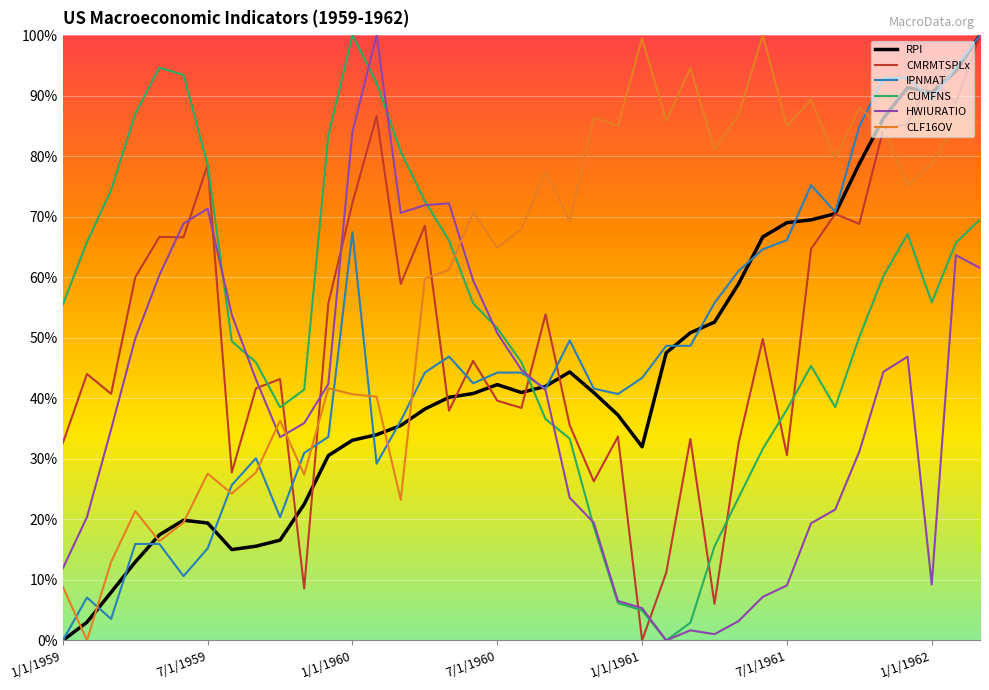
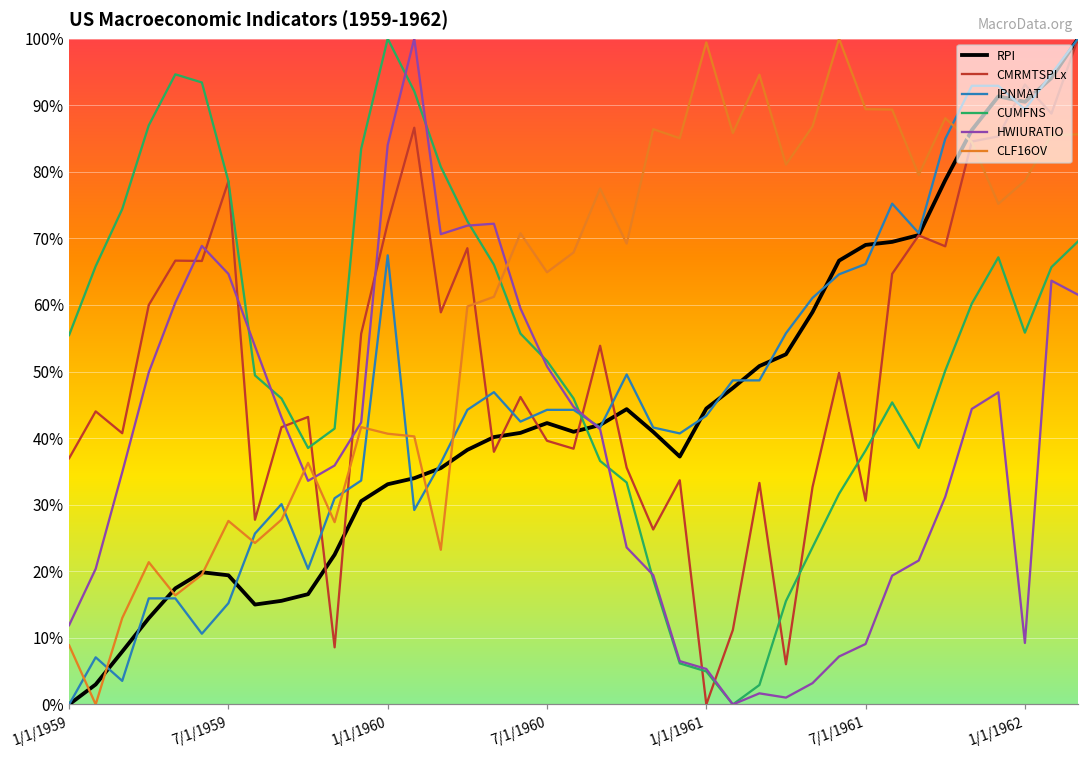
CMRMTSPLx, 1/1/1959: 33% -> 37%
HWIURATIO, 7/1/1959: 71% -> 65%
RPI, 1/1/1961: 32% -> 44%
CLF16OV, 7/1/1961: 85% -> 89%
